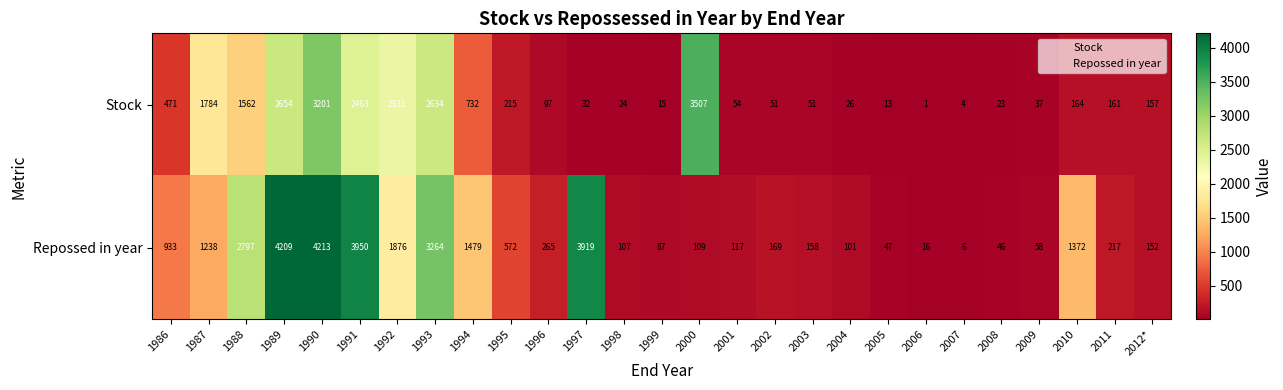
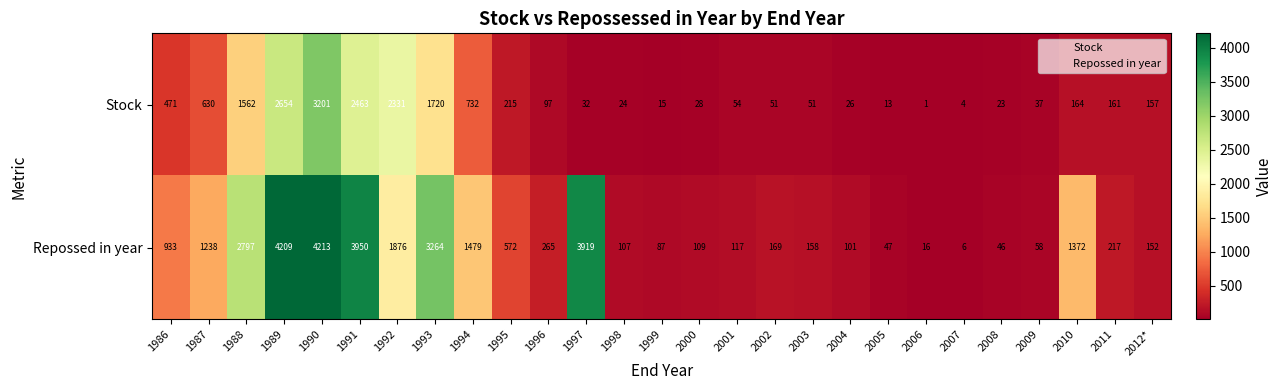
Stock, 1987: 1784 -> 630
Stock, 1993: 2634 -> 1720
Stock, 2000: 3507 -> 28
